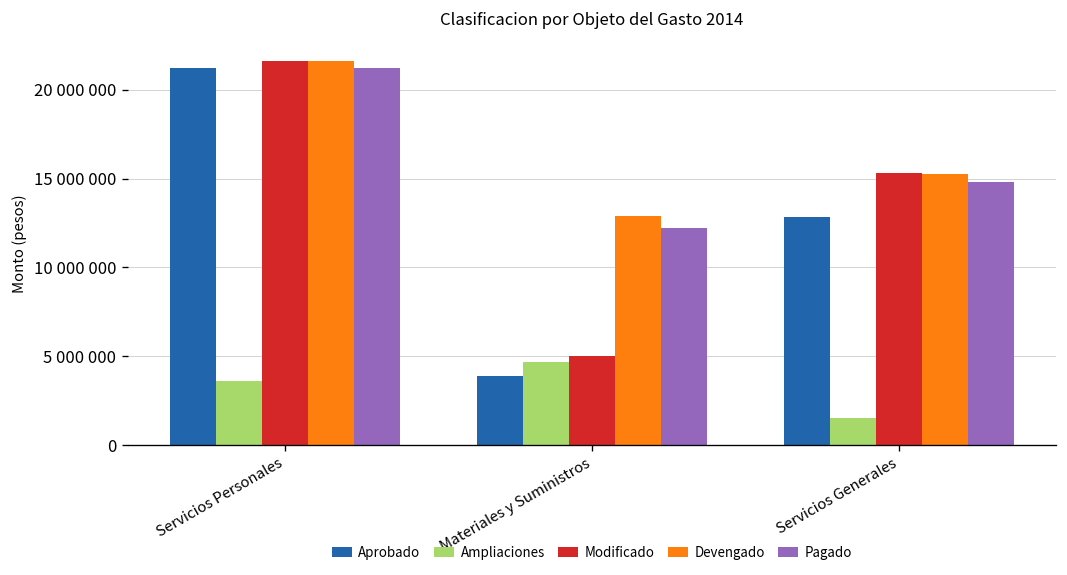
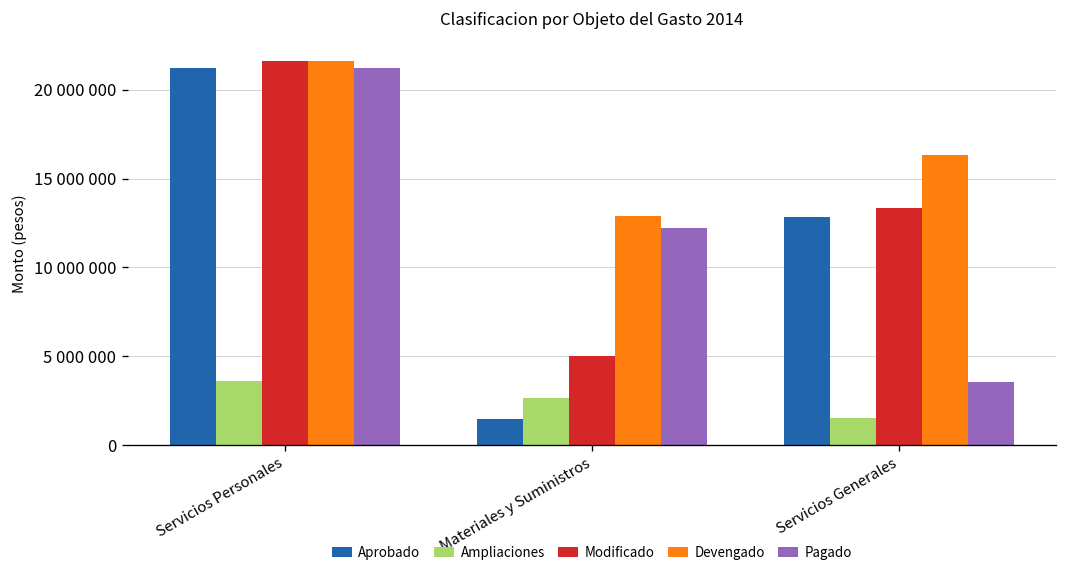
Aprobado, Materiales y Suministros: 3900000 -> 1500000
Ampliaciones, Materiales y Suministros: 4700000 -> 2600000
Modificado, Servicios Generales: 15300000 -> 13300000
Devengado, Servicios Generales: 15300000 -> 16300000
Pagado, Servicios Generales: 14800000 -> 3600000
